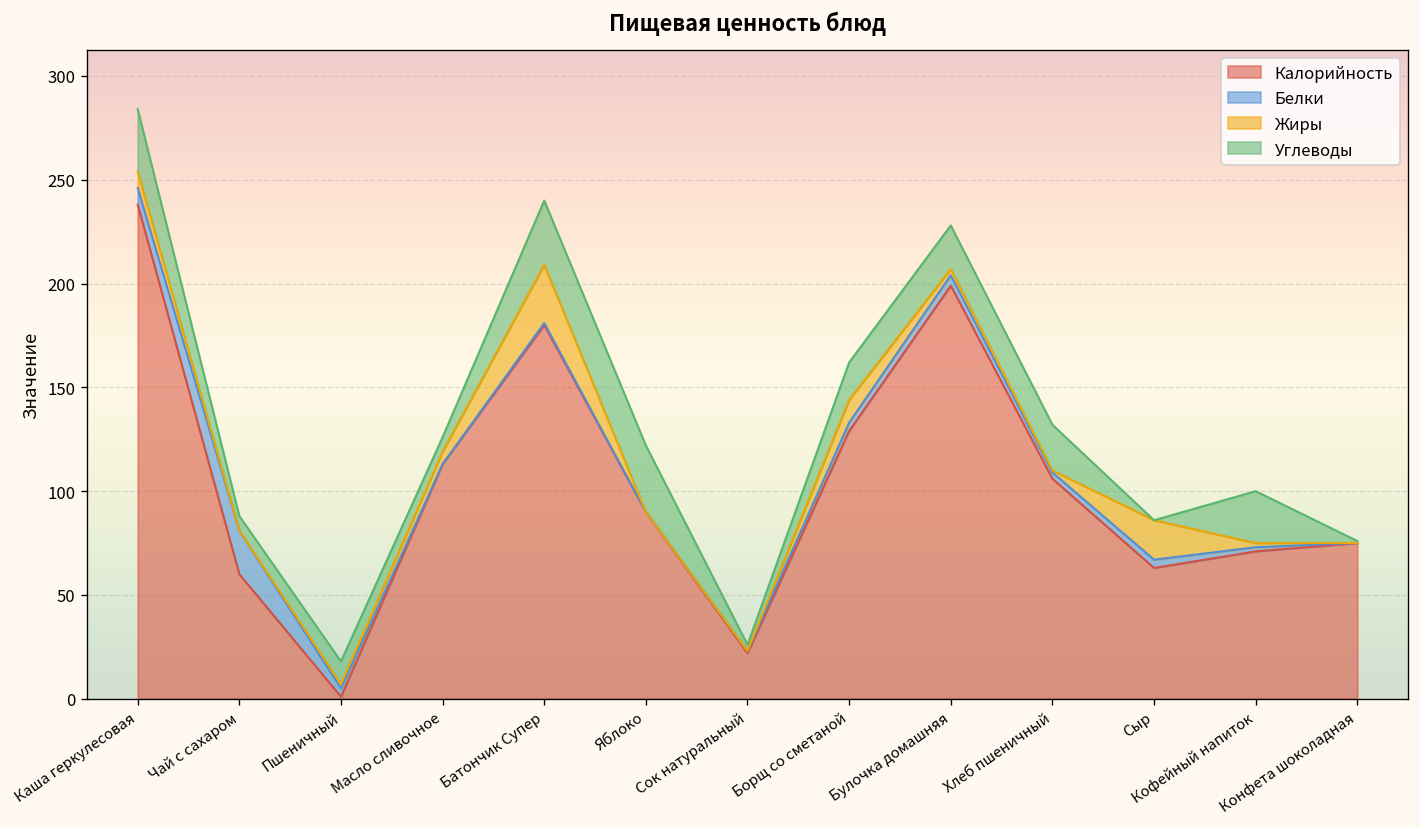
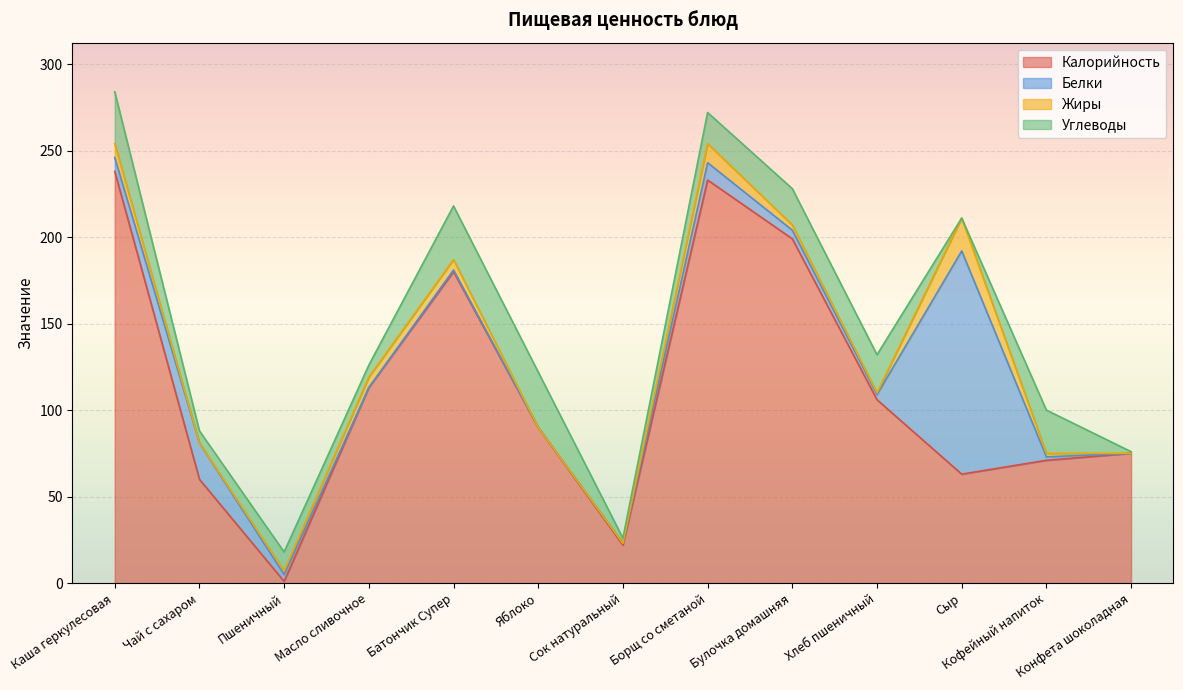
Жиры, Батончик Супер: 28 -> 6
Калорийность, Борщ со сметаной: 129 -> 233
Белки, Борщ со сметаной: 4 -> 10
Белки, Сыр: 4 -> 129
